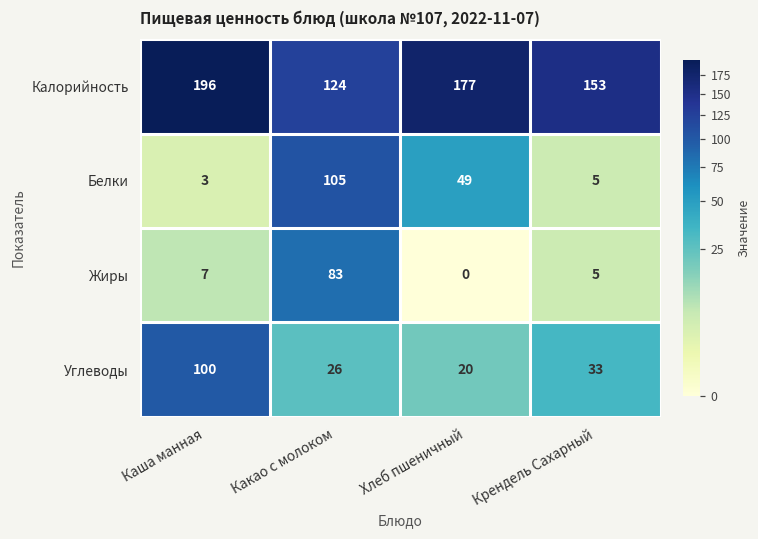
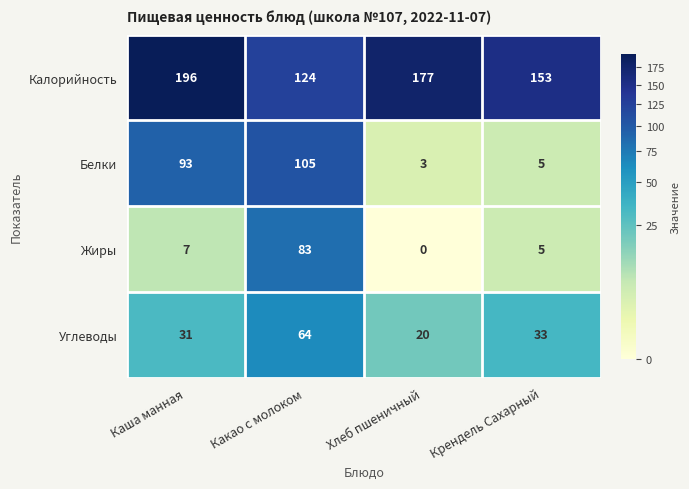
Белки, Каша манная: 3 -> 93
Белки, Хлеб пшеничный: 49 -> 3
Углеводы, Каша манная: 100 -> 31
Углеводы, Какао с молоком: 26 -> 64
